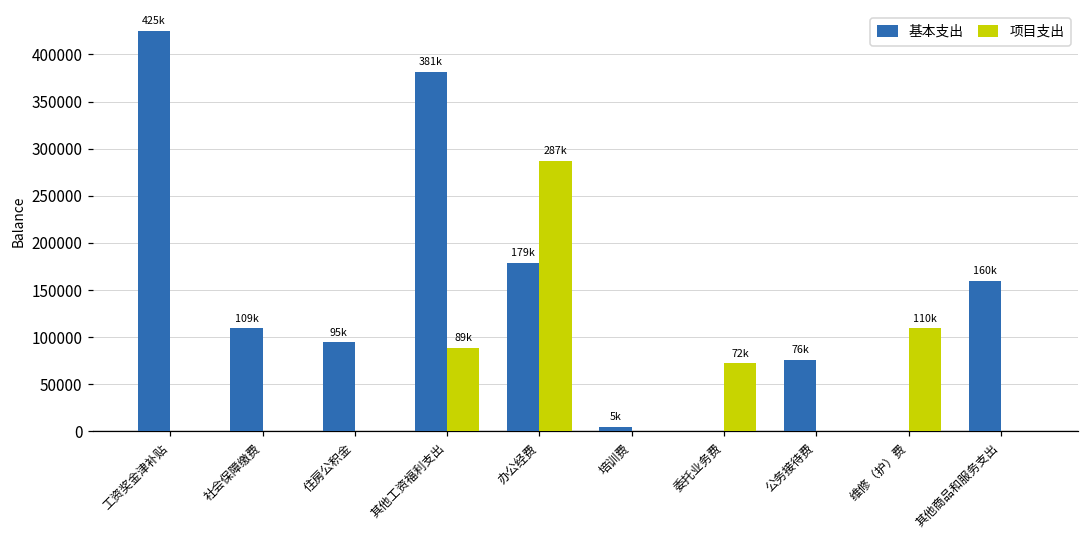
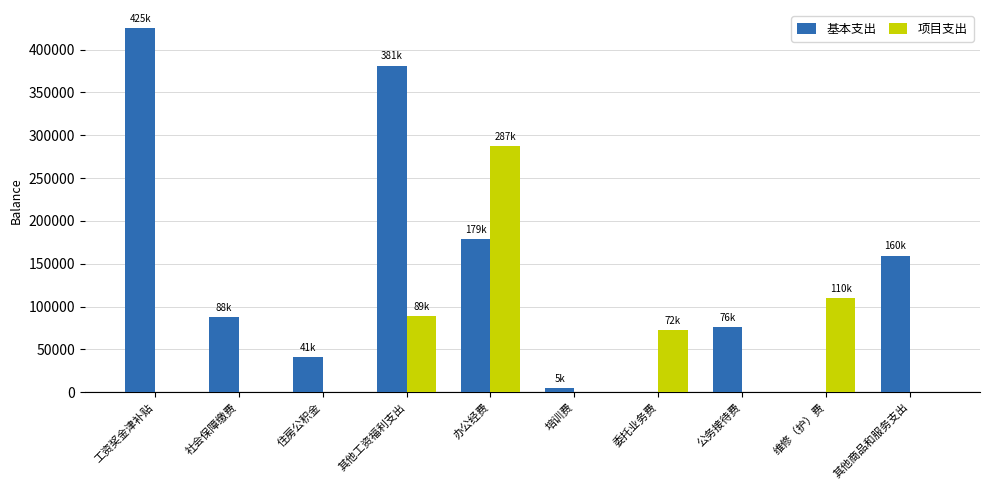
基本支出, 社会保障缴费: 109k -> 88k
基本支出, 住房公积金: 95k -> 41k
